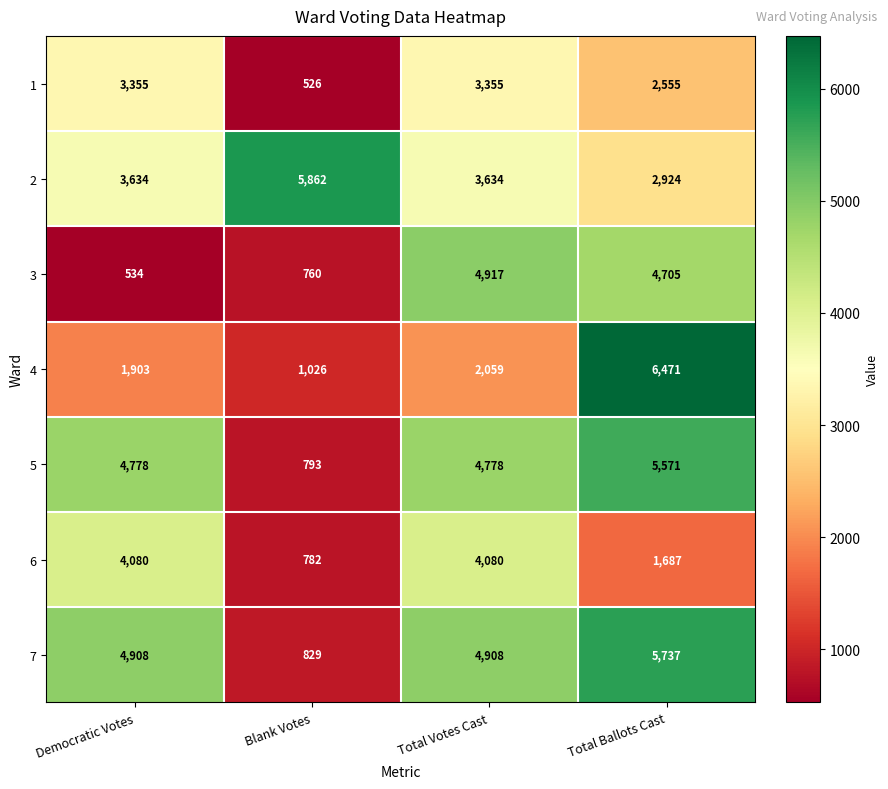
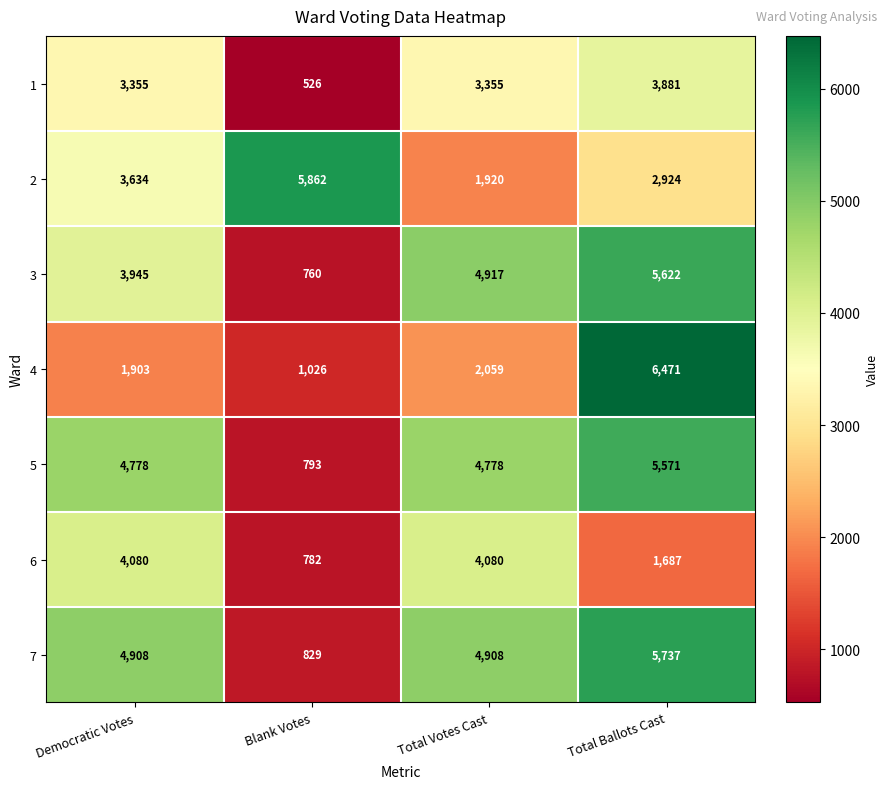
1, Total Ballots Cast: 2,555 -> 3,881
2, Total Votes Cast: 3,634 -> 1,920
3, Democratic Votes: 534 -> 3,945
3, Total Ballots Cast: 4,705 -> 5,622
